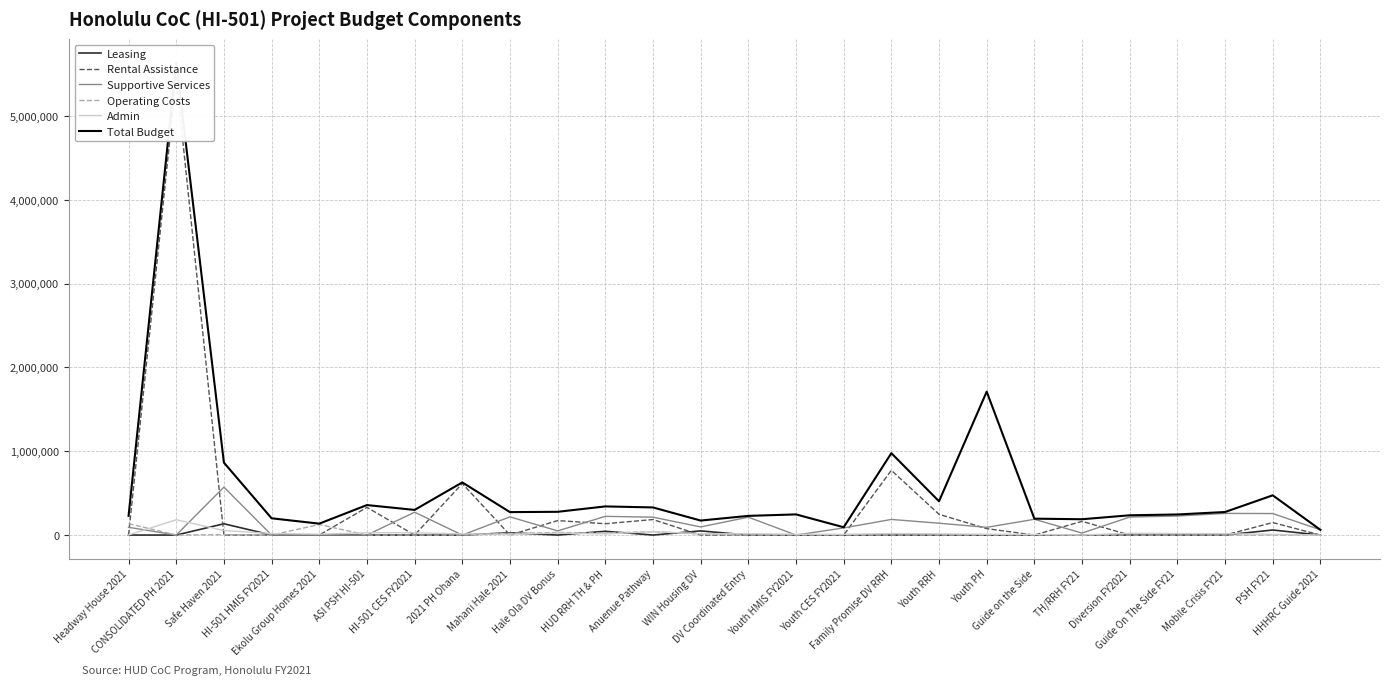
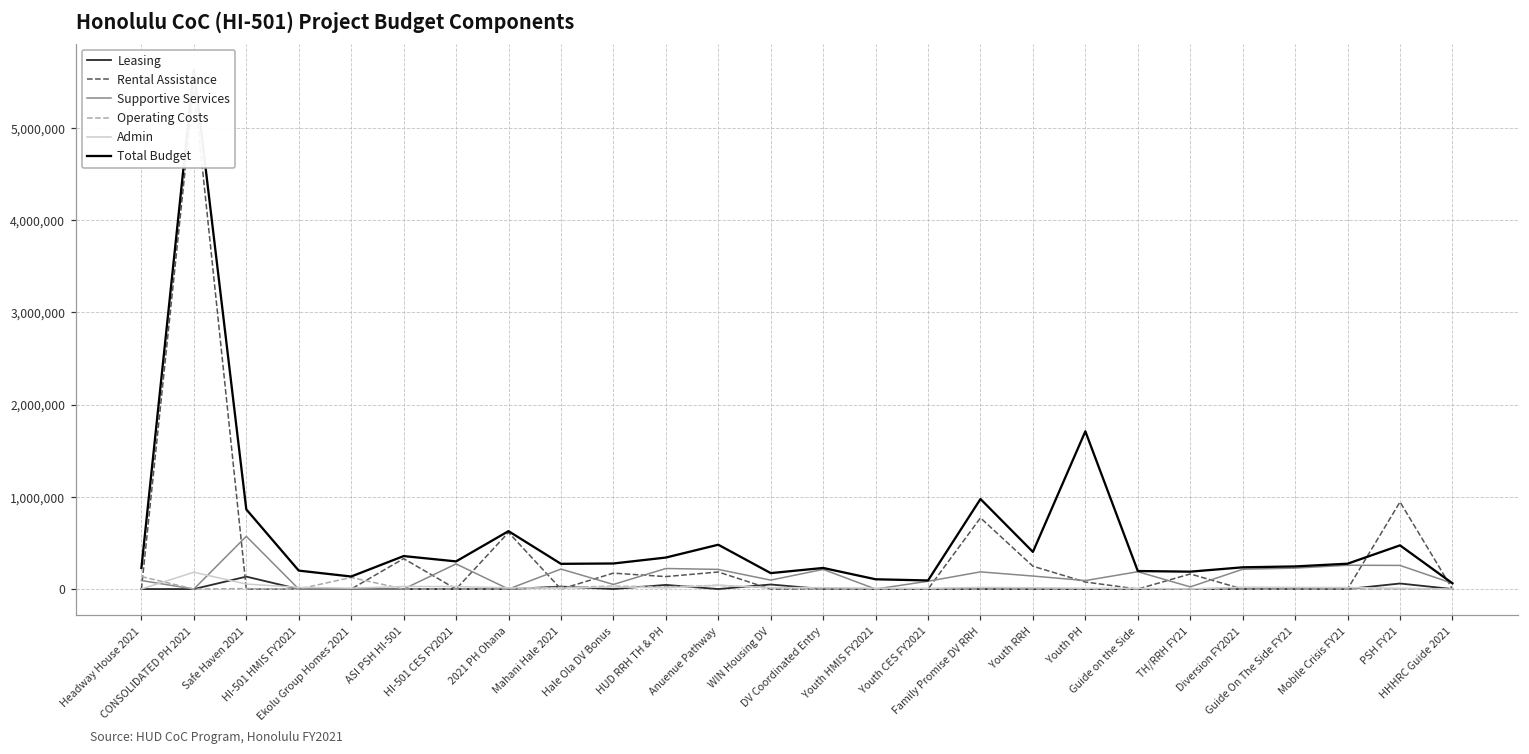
Total Budget, Anuenue Pathway: 300,000 -> 500,000
Total Budget, Youth HMIS FY2021: 200,000 -> 100,000
Rental Assistance, PSH FY21: 100,000 -> 900,000
